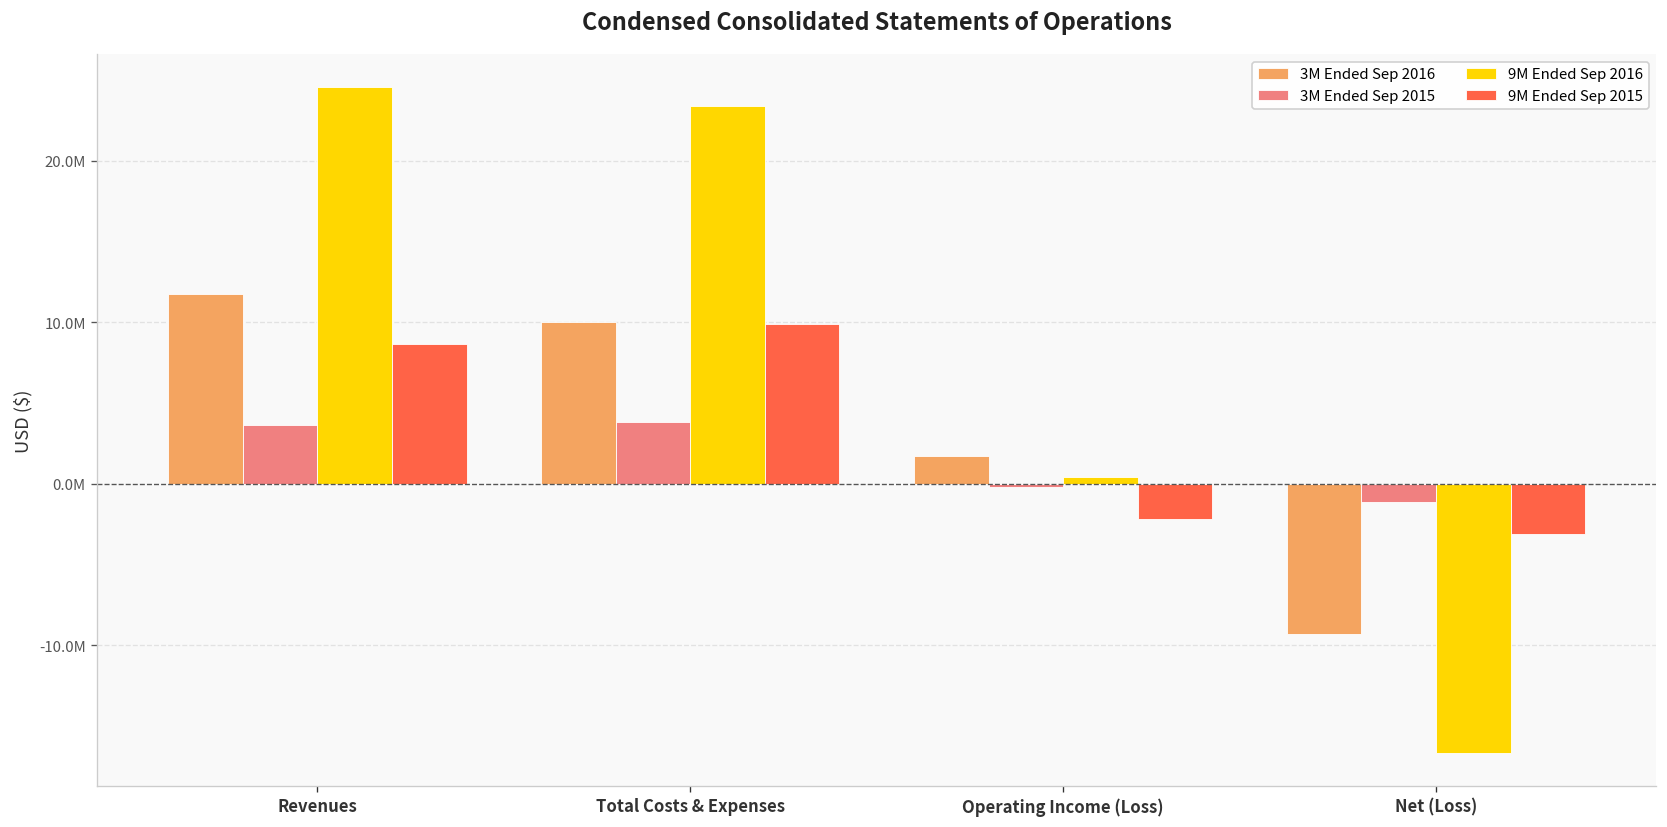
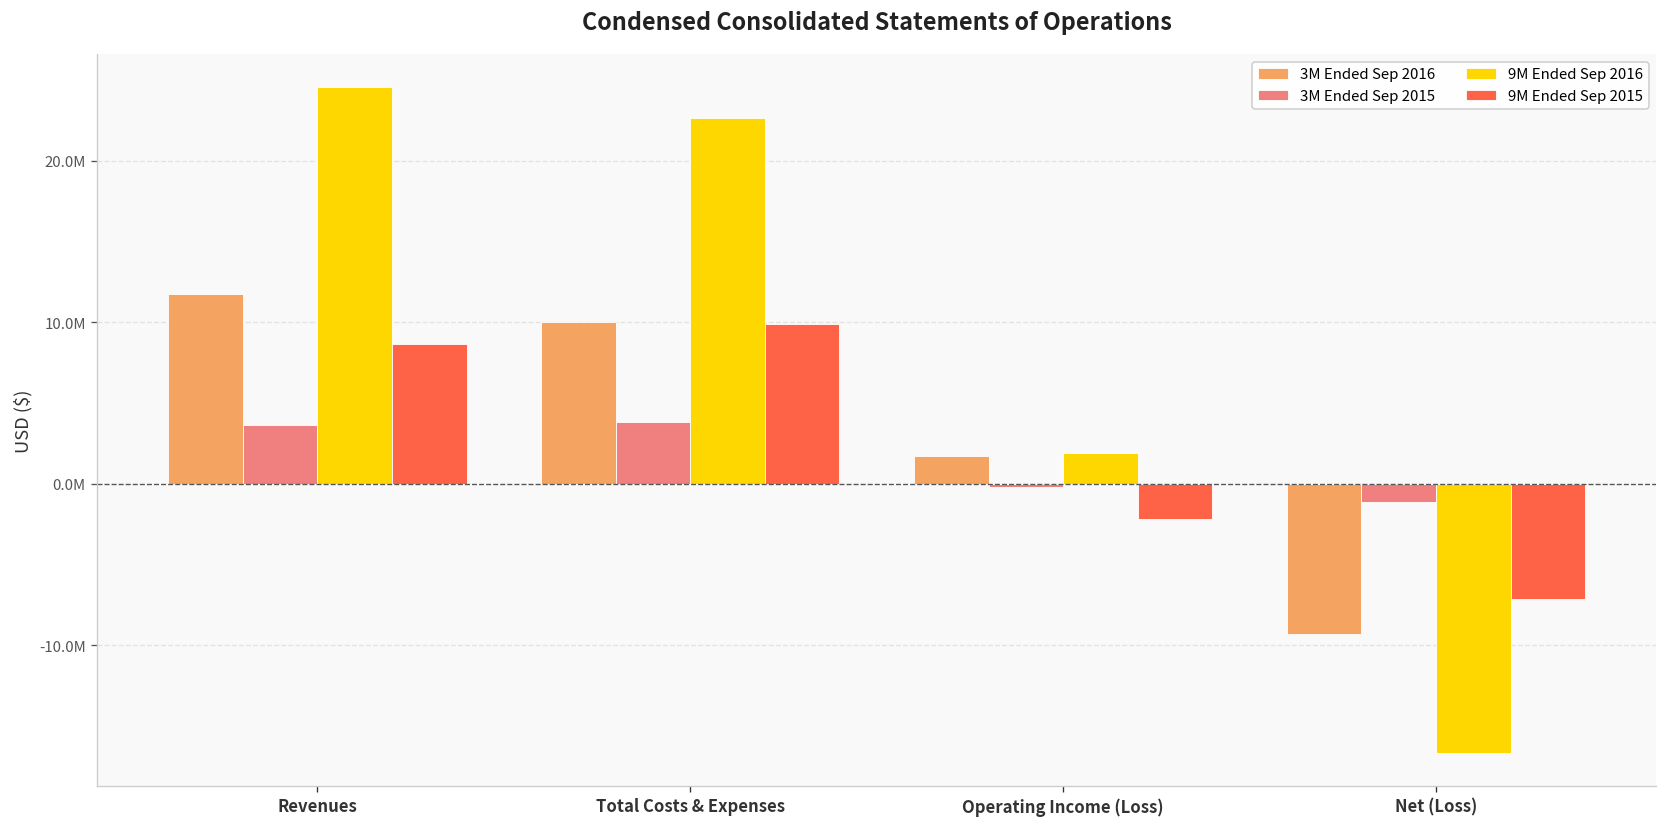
9M Ended Sep 2016, Total Costs & Expenses: 23400000 -> 22700000
9M Ended Sep 2016, Operating Income (Loss): 400000 -> 1900000
9M Ended Sep 2015, Net (Loss): -3100000 -> -7100000
